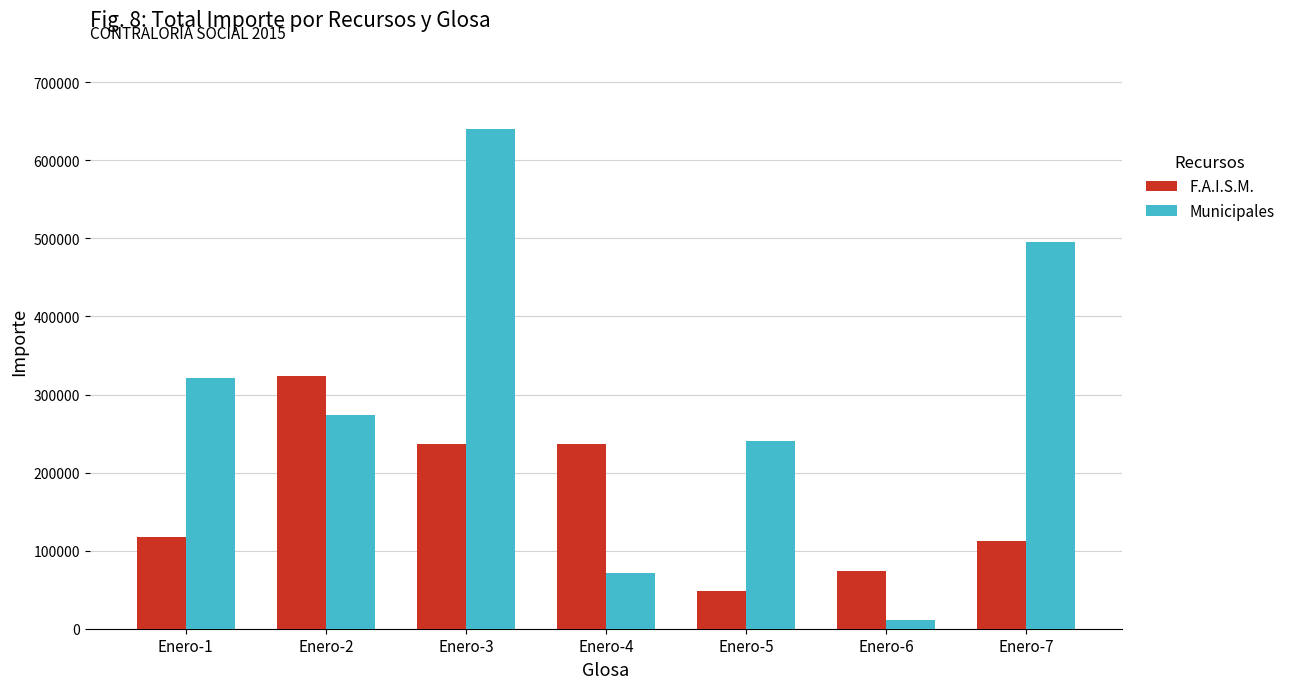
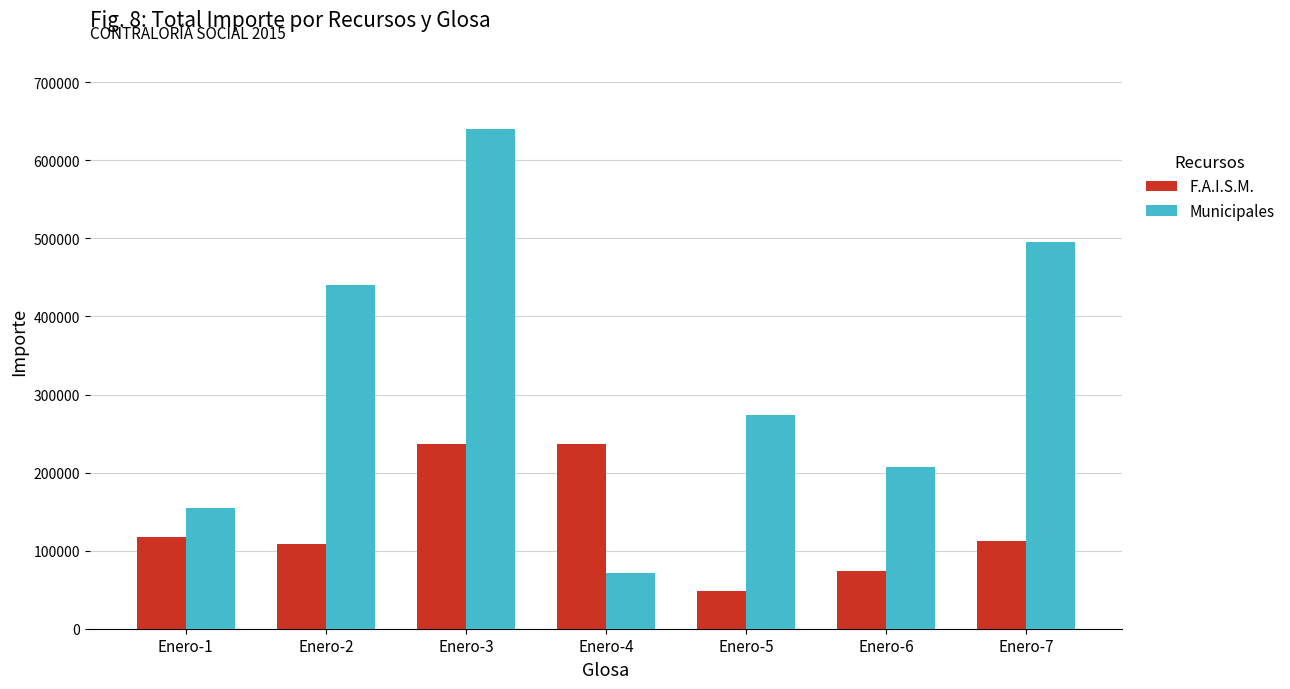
Municipales, Enero-1: 320000 -> 150000
F.A.I.S.M., Enero-2: 320000 -> 110000
Municipales, Enero-2: 270000 -> 440000
Municipales, Enero-5: 240000 -> 270000
Municipales, Enero-6: 10000 -> 210000
